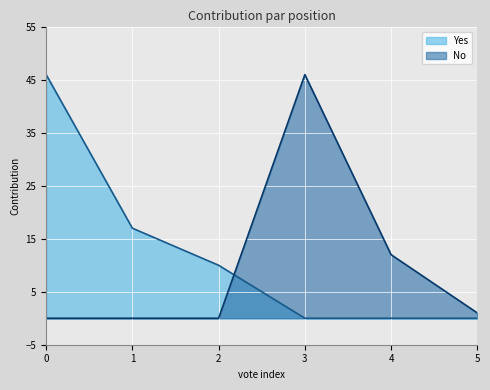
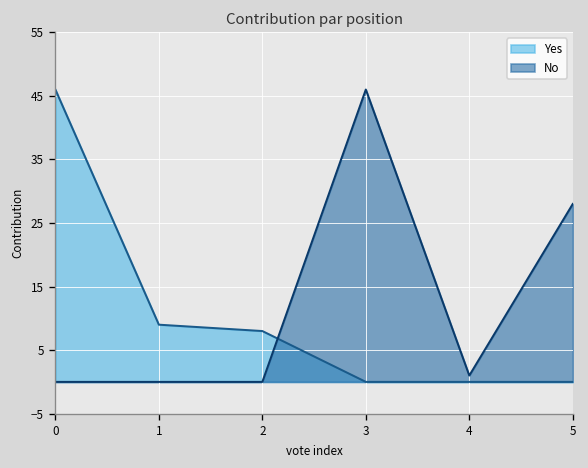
Yes, 1: 17 -> 9
Yes, 2: 10 -> 8
No, 4: 12 -> 1
No, 5: 1 -> 28
